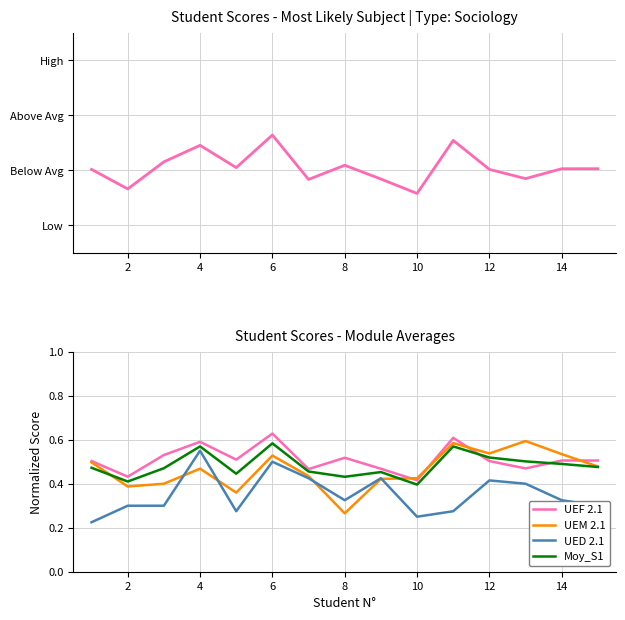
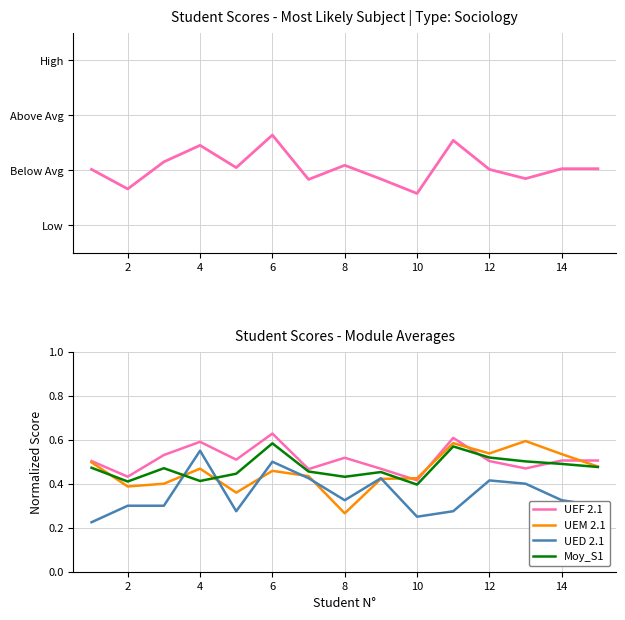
Student Scores - Module Averages, Moy_S1, 4: 0.57 -> 0.41
Student Scores - Module Averages, UEM 2.1, 6: 0.53 -> 0.46
